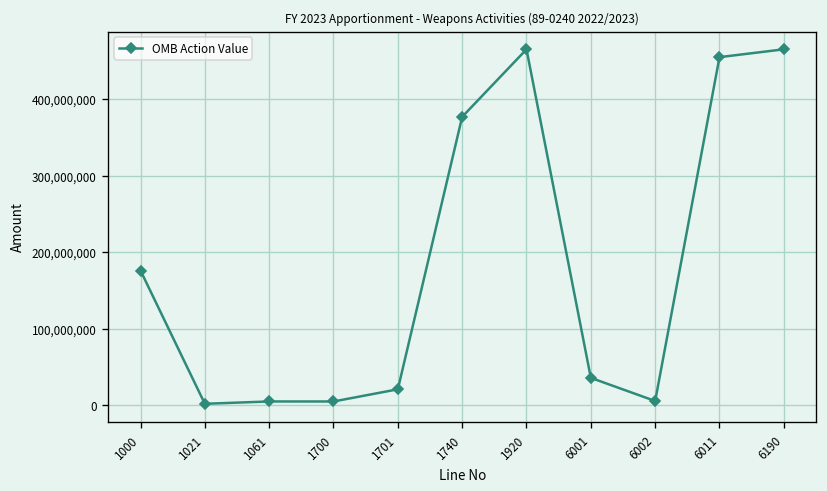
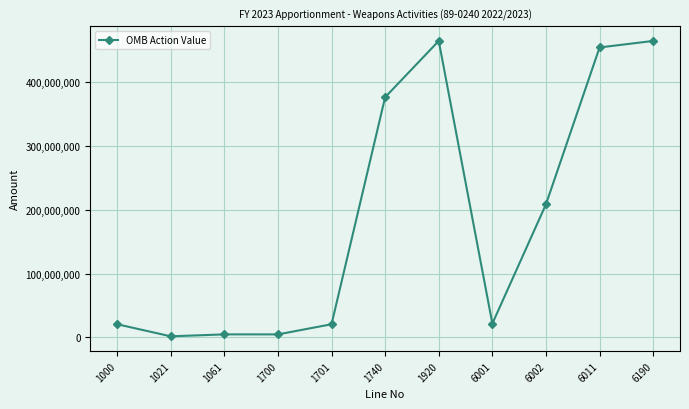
1000: 180,000,000 -> 20,000,000
6001: 40,000,000 -> 20,000,000
6002: 10,000,000 -> 210,000,000
